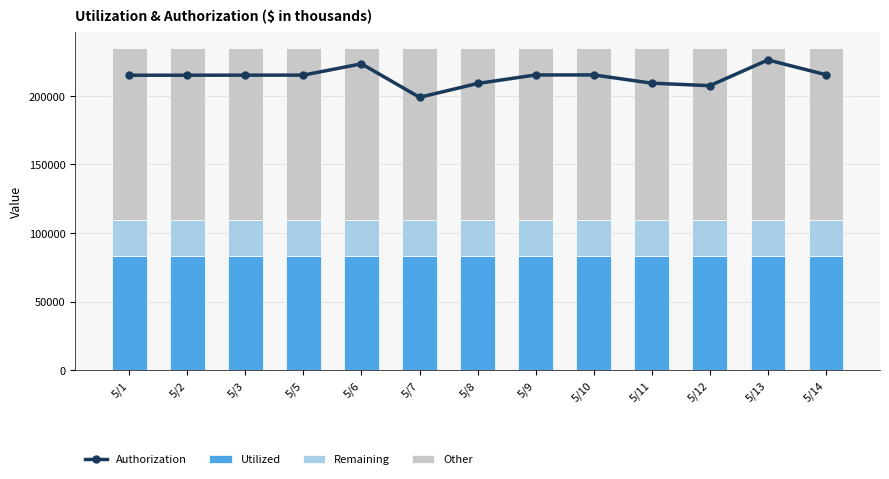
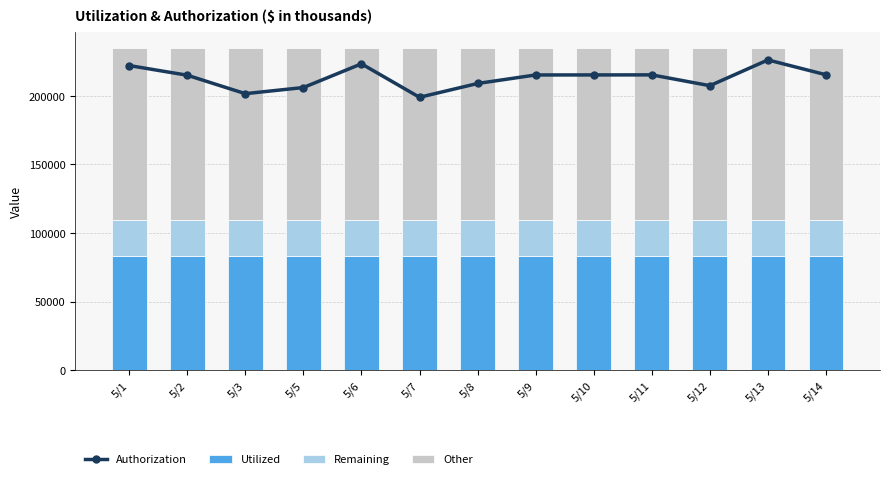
Authorization, 5/1: 215000 -> 222000
Authorization, 5/3: 215000 -> 202000
Authorization, 5/5: 215000 -> 206000
Authorization, 5/11: 209000 -> 215000
